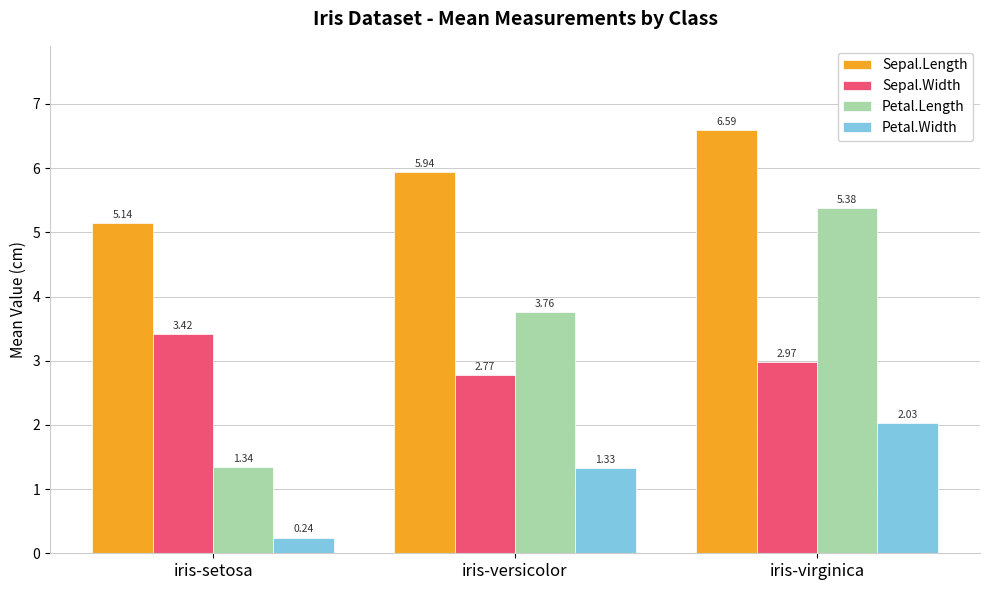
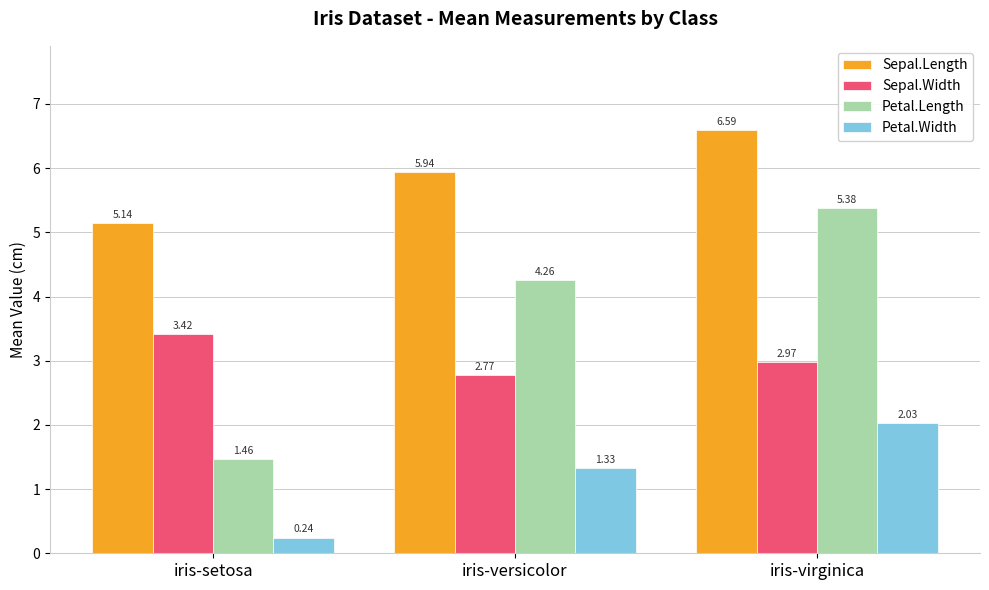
Petal.Length, iris-setosa: 1.34 -> 1.46
Petal.Length, iris-versicolor: 3.76 -> 4.26
